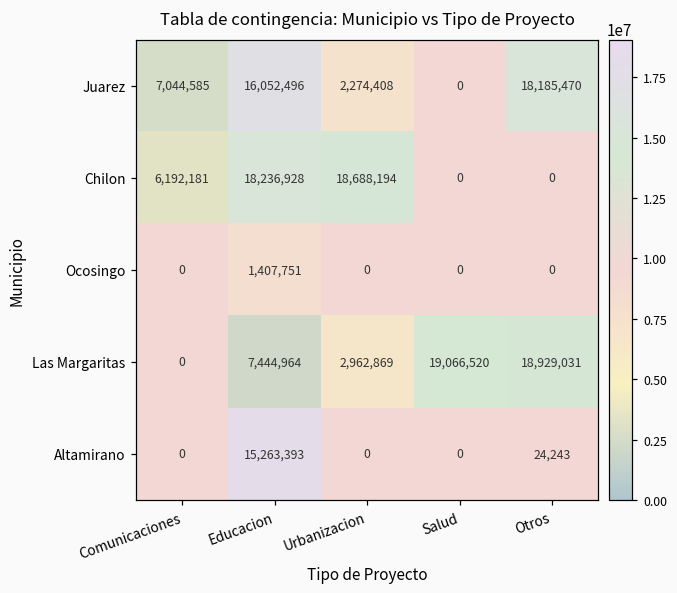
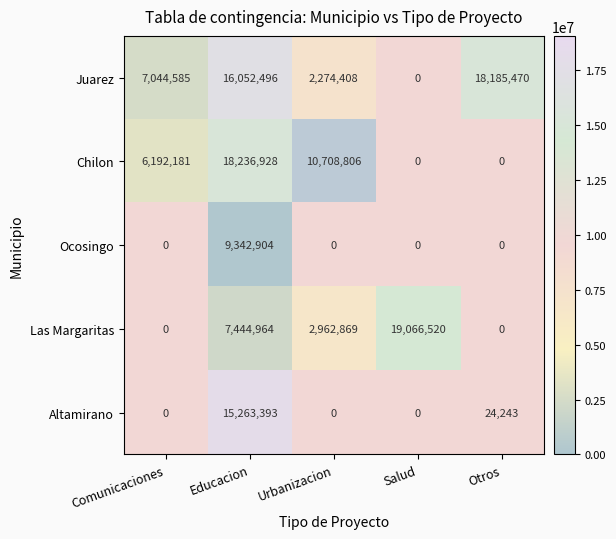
Chilon, Urbanizacion: 18,688,194 -> 10,708,806
Ocosingo, Educacion: 1,407,751 -> 9,342,904
Las Margaritas, Otros: 18,929,031 -> 0
